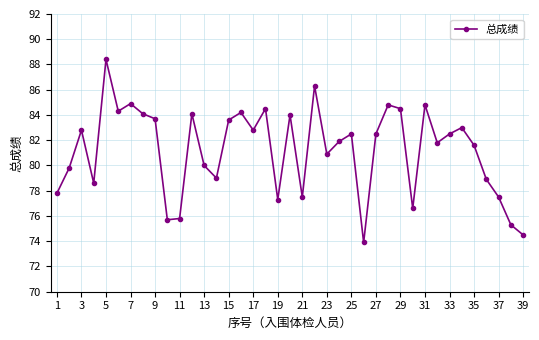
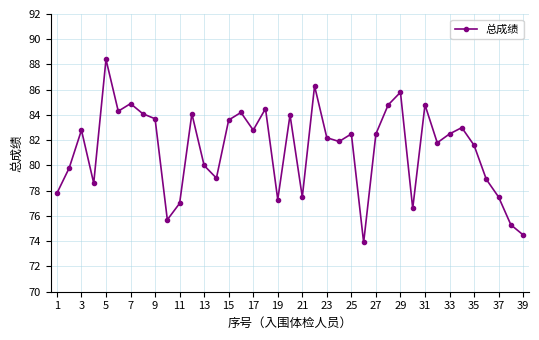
11: 75.8 -> 77.0
23: 80.9 -> 82.2
29: 84.5 -> 85.8
